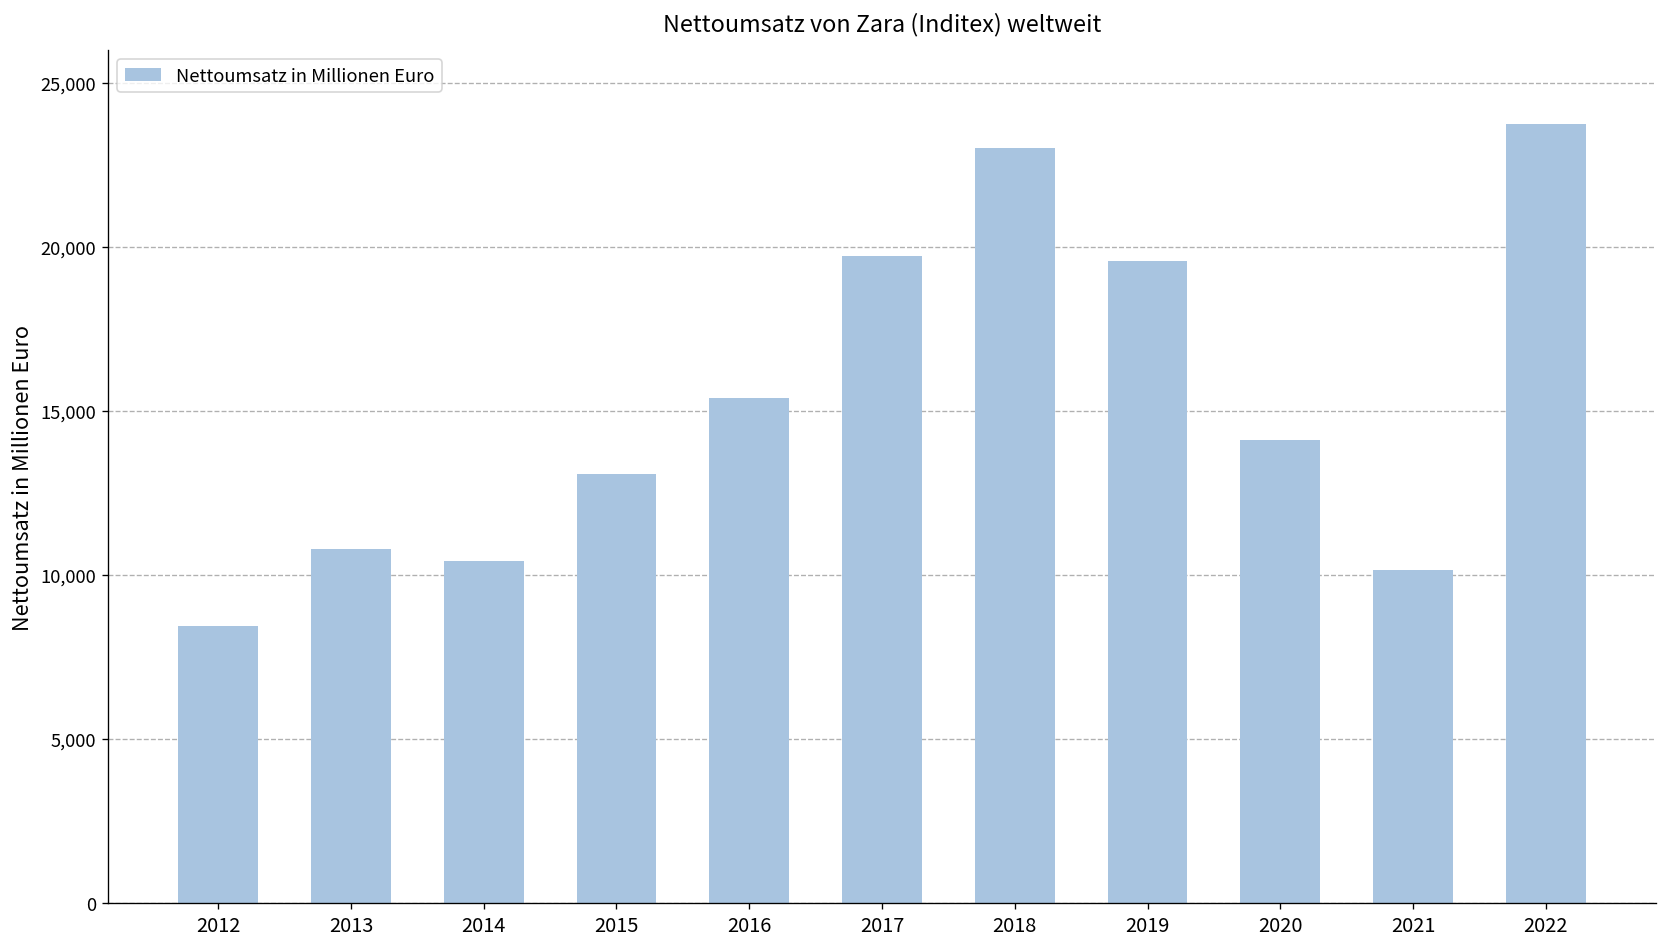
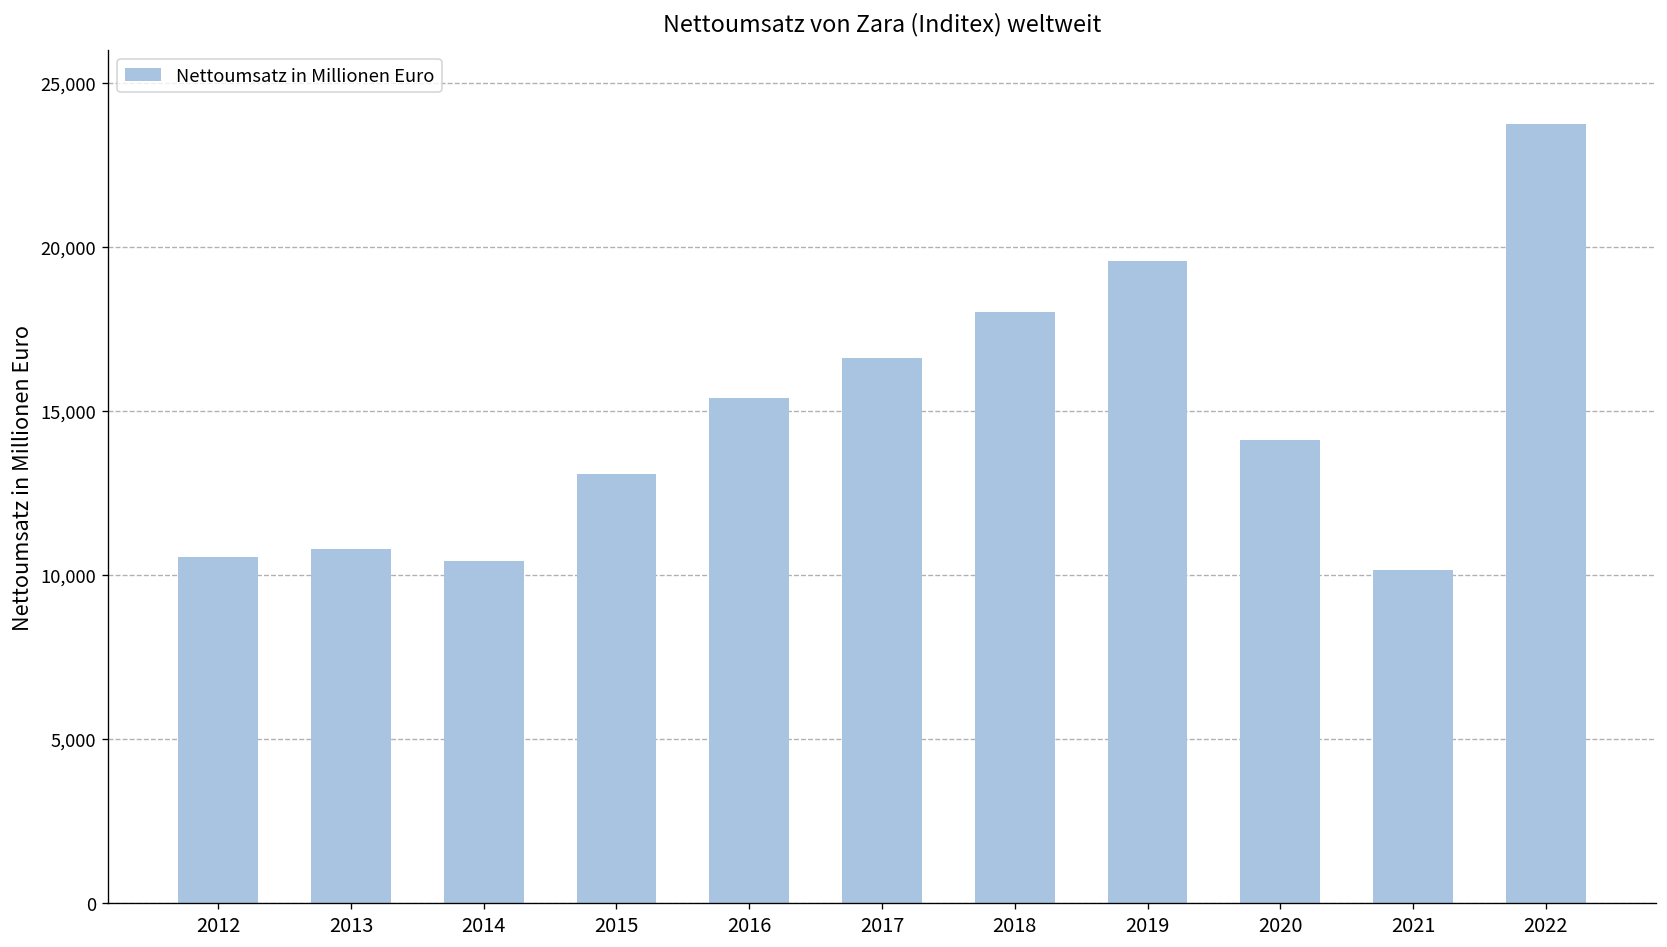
2012: 8,500 -> 10,500
2017: 19,700 -> 16,600
2018: 23,000 -> 18,000
